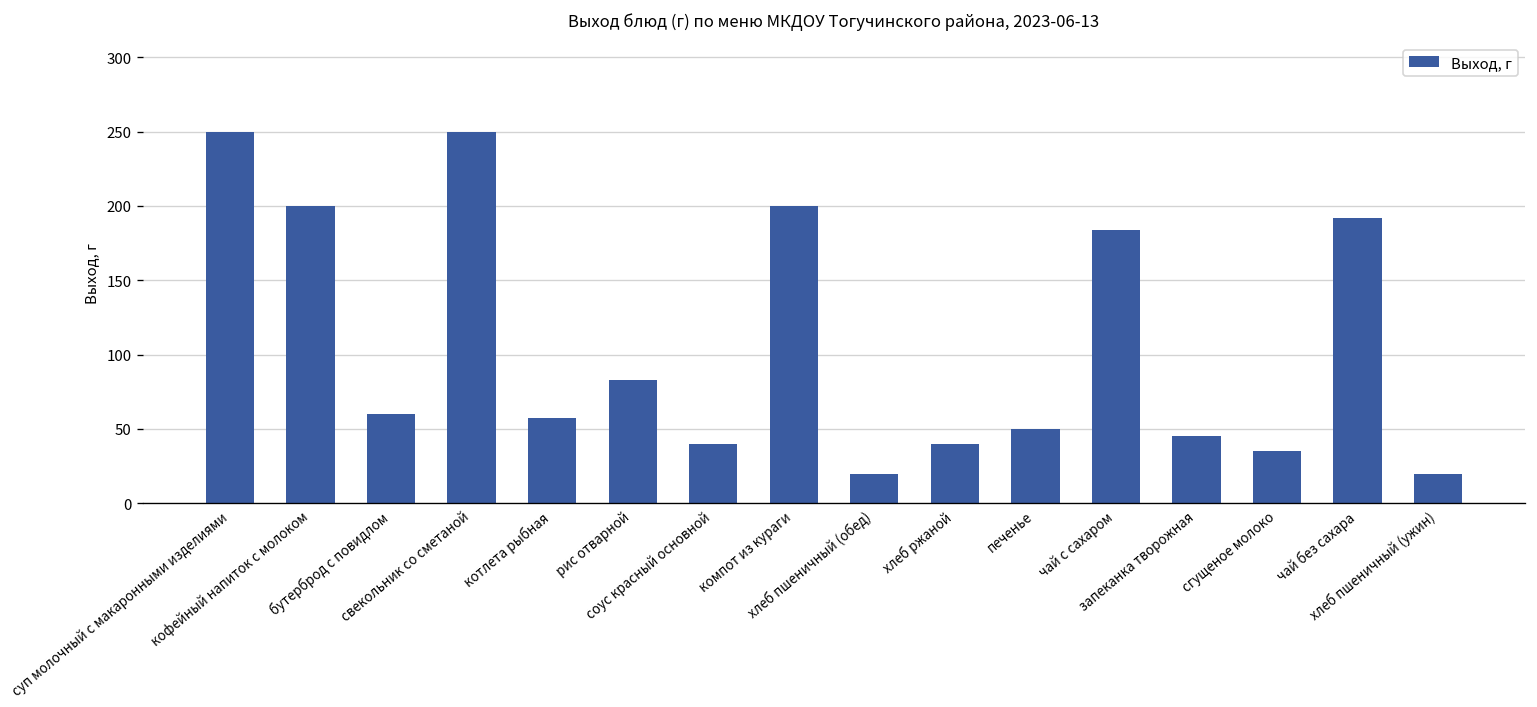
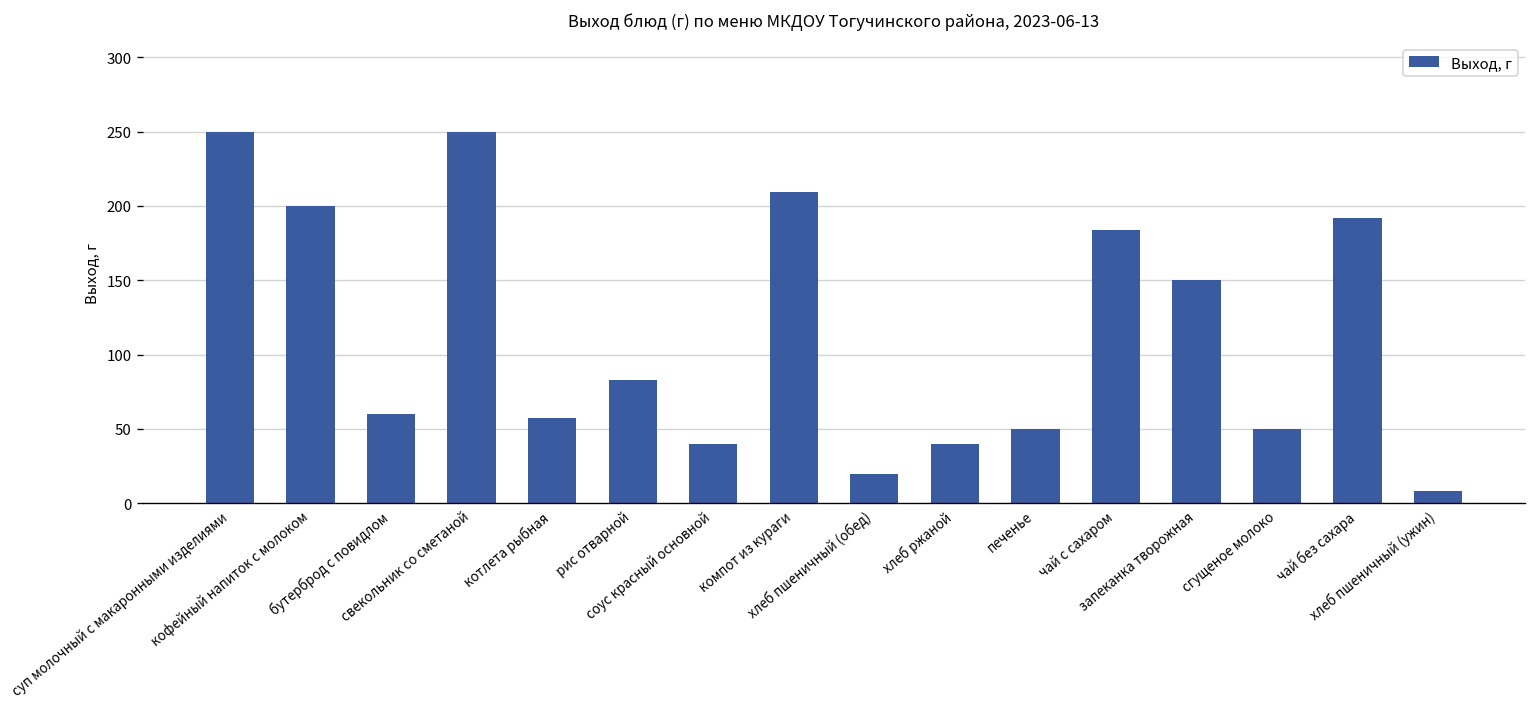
компот из кураги: 200 -> 209
запеканка творожная: 45 -> 150
сгущеное молоко: 35 -> 50
хлеб пшеничный (ужин): 20 -> 8
